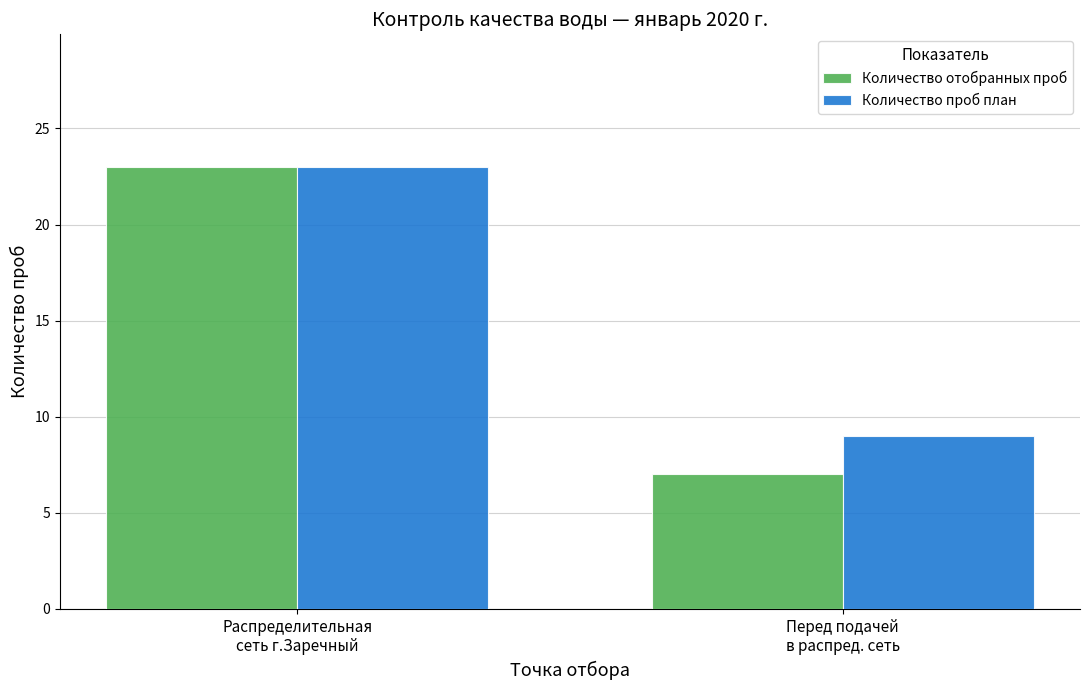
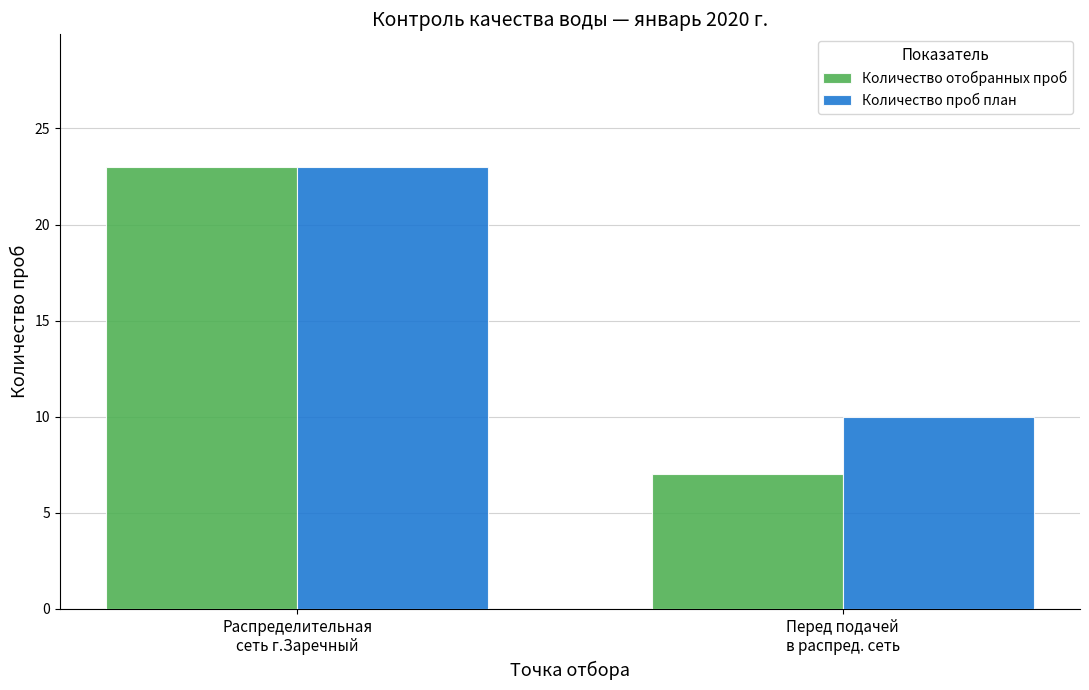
Количество проб план, Перед подачей в распред. сеть: 9 -> 10
